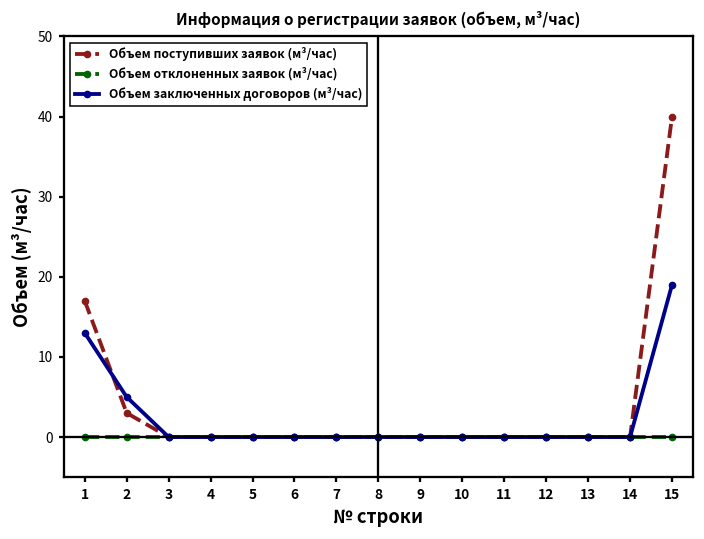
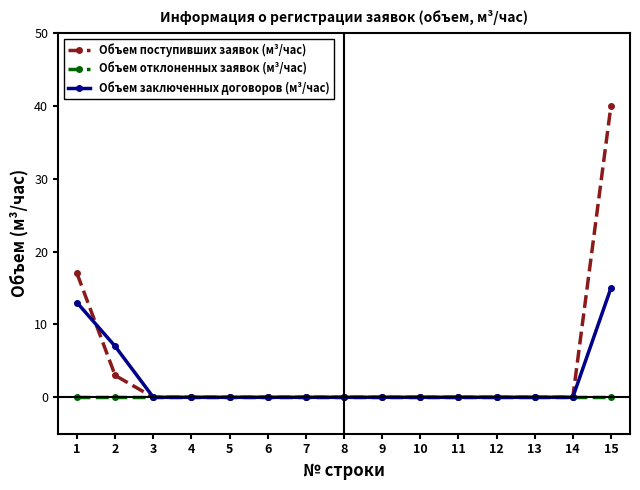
Объем заключенных договоров (м³/час), 2: 5 -> 7
Объем заключенных договоров (м³/час), 15: 19 -> 15
